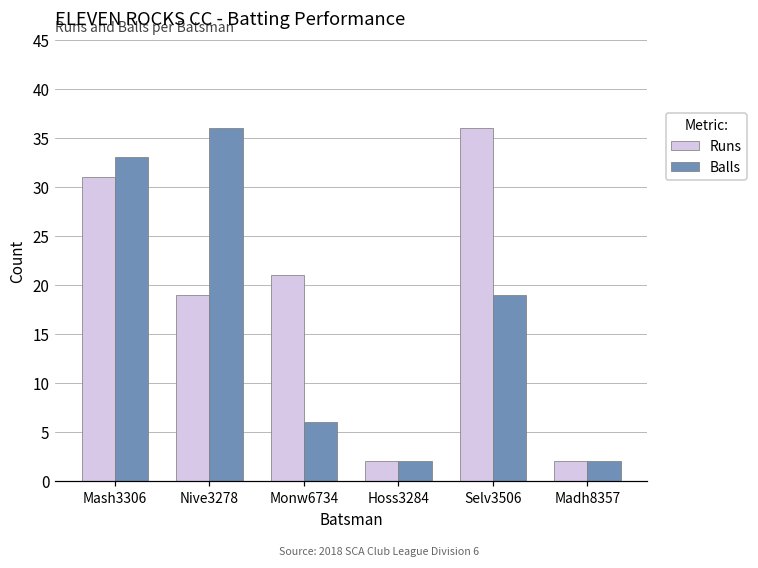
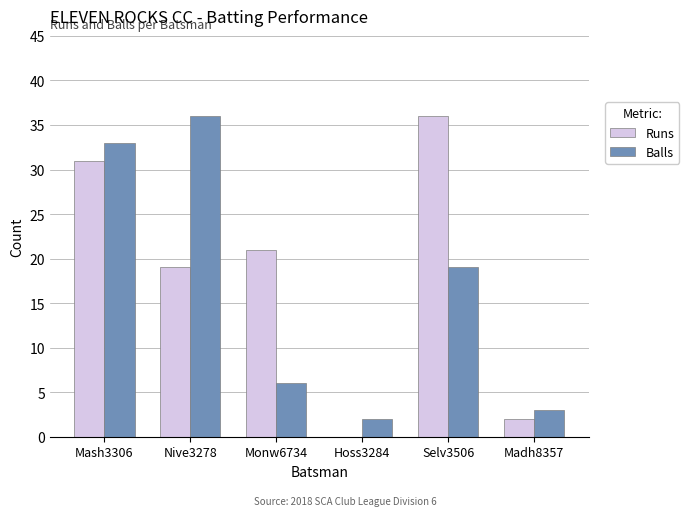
Runs, Hoss3284: 2 -> 0
Balls, Madh8357: 2 -> 3
